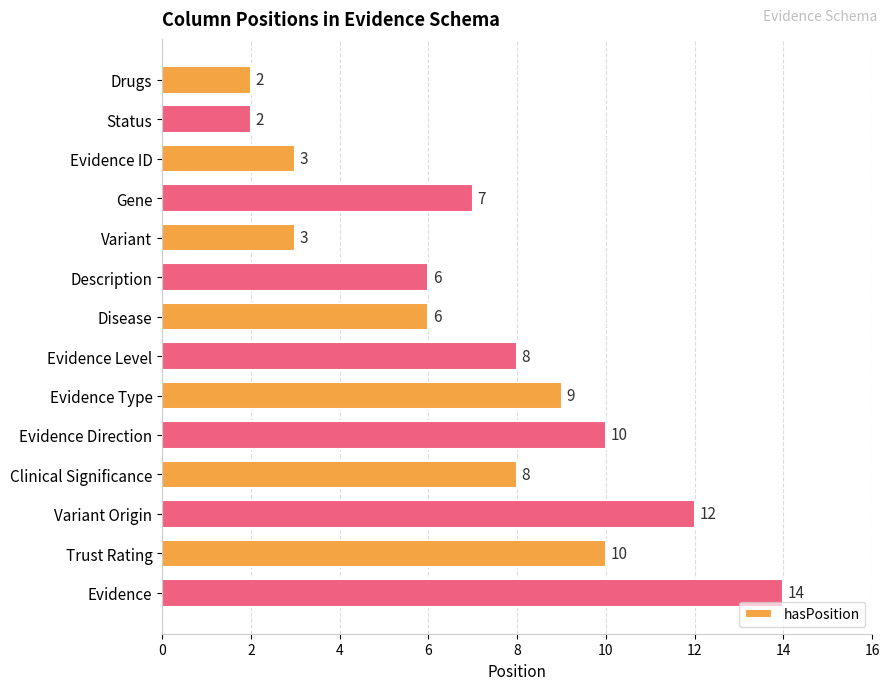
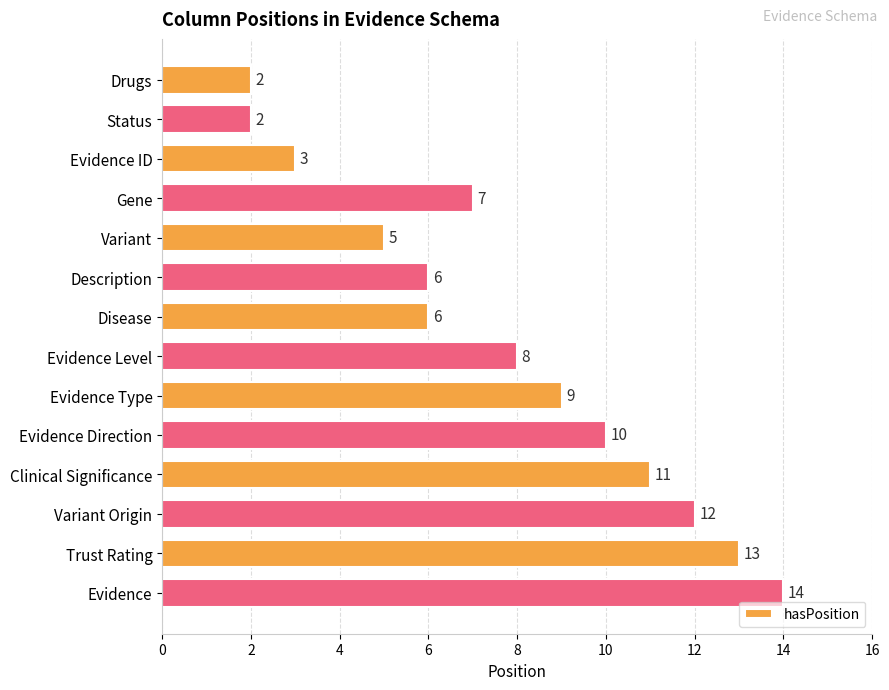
Variant: 3 -> 5
Clinical Significance: 8 -> 11
Trust Rating: 10 -> 13
